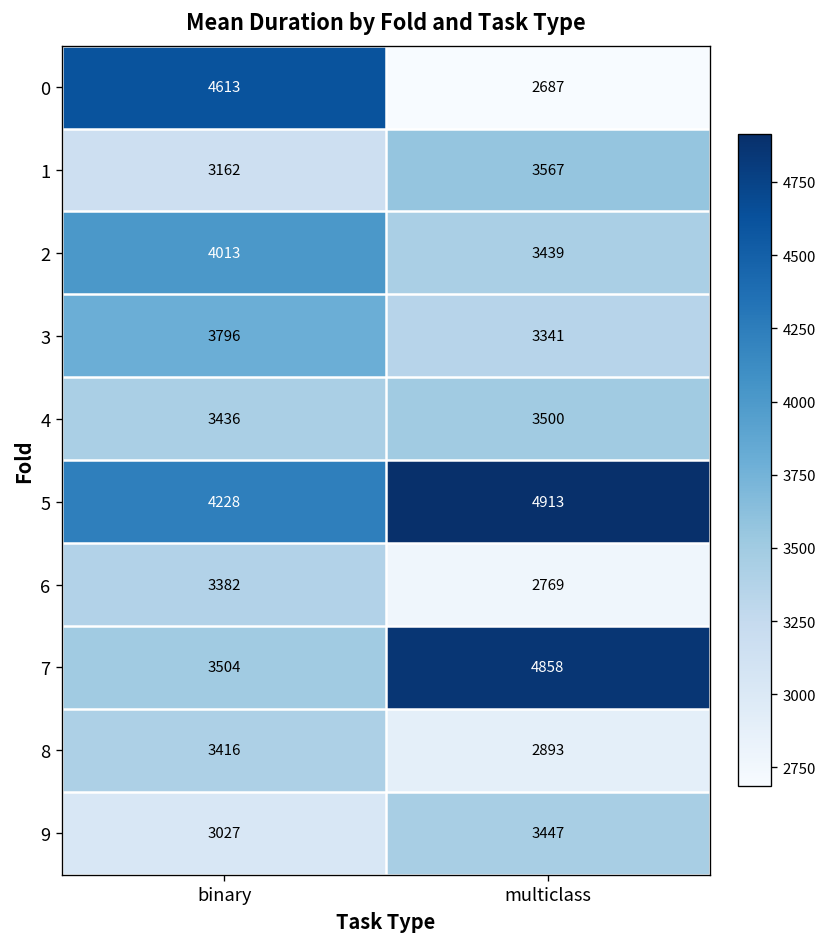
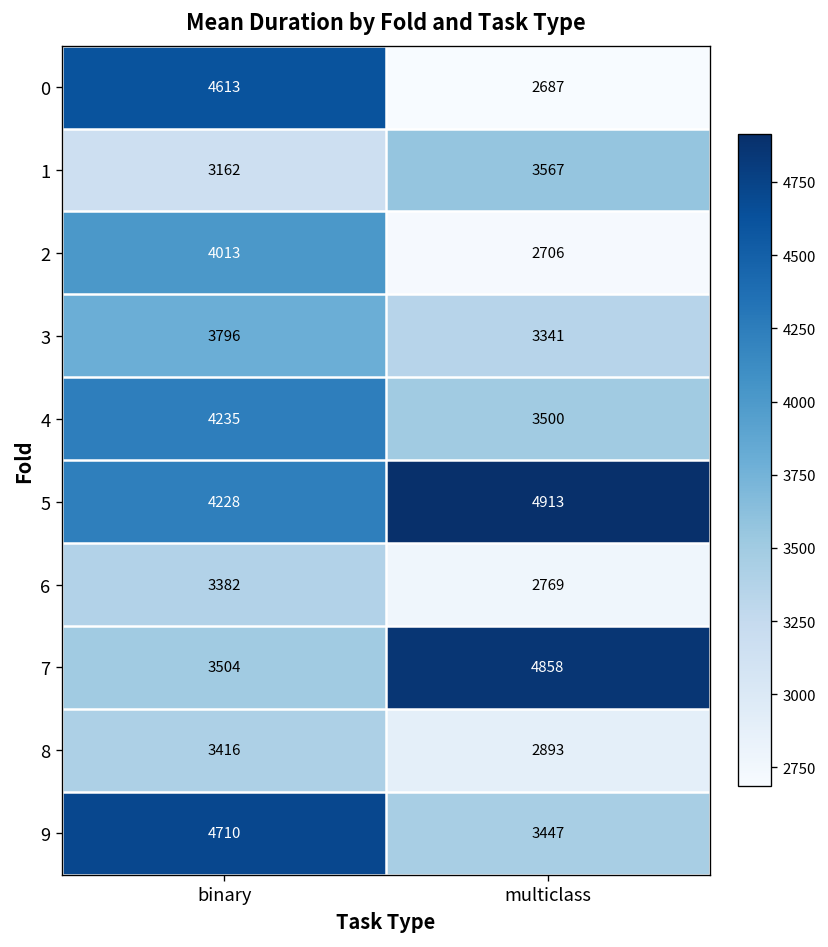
2, multiclass: 3439 -> 2706
4, binary: 3436 -> 4235
9, binary: 3027 -> 4710
